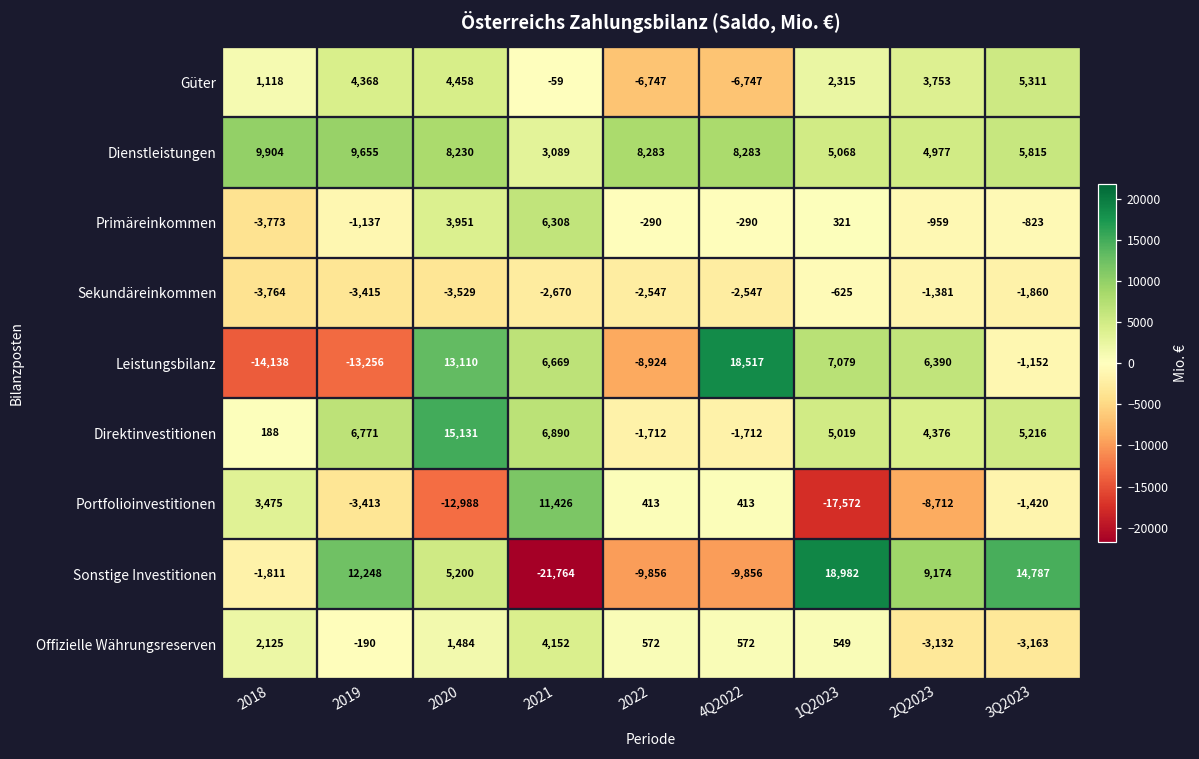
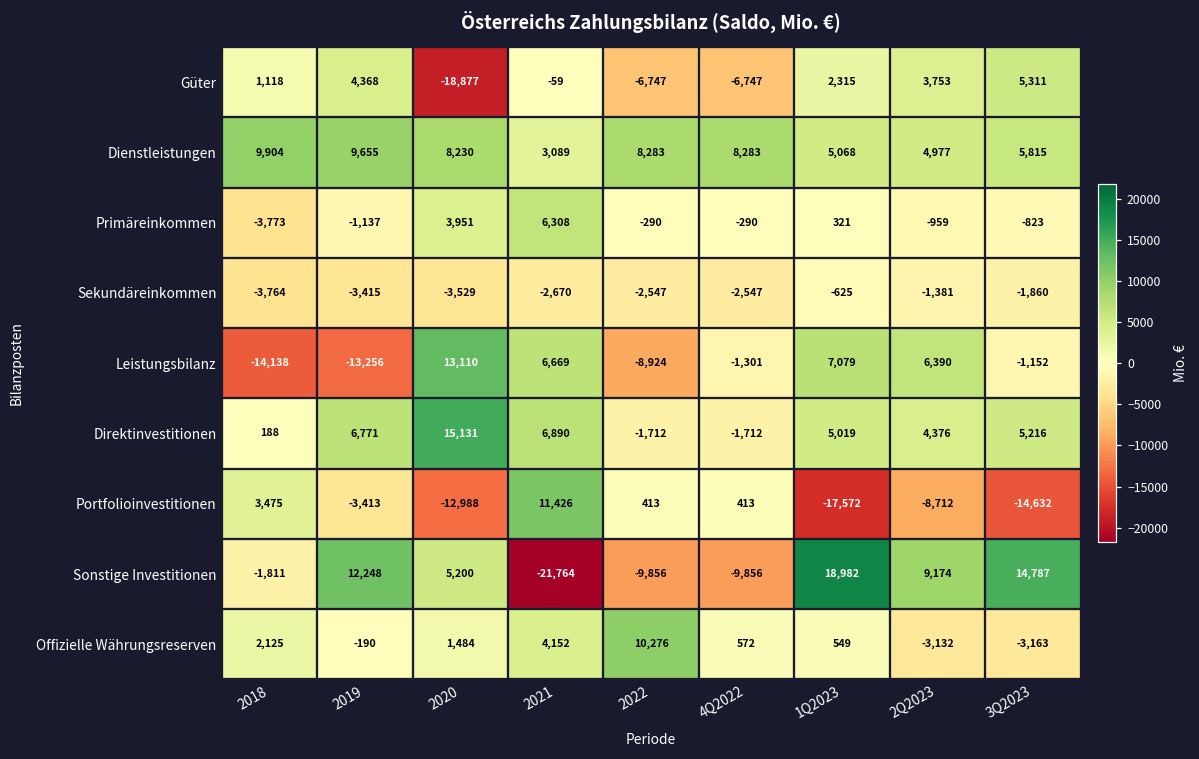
Güter, 2020: 4,458 -> -18,877
Leistungsbilanz, 4Q2022: 18,517 -> -1,301
Portfolioinvestitionen, 3Q2023: -1,420 -> -14,632
Offizielle Währungsreserven, 2022: 572 -> 10,276
